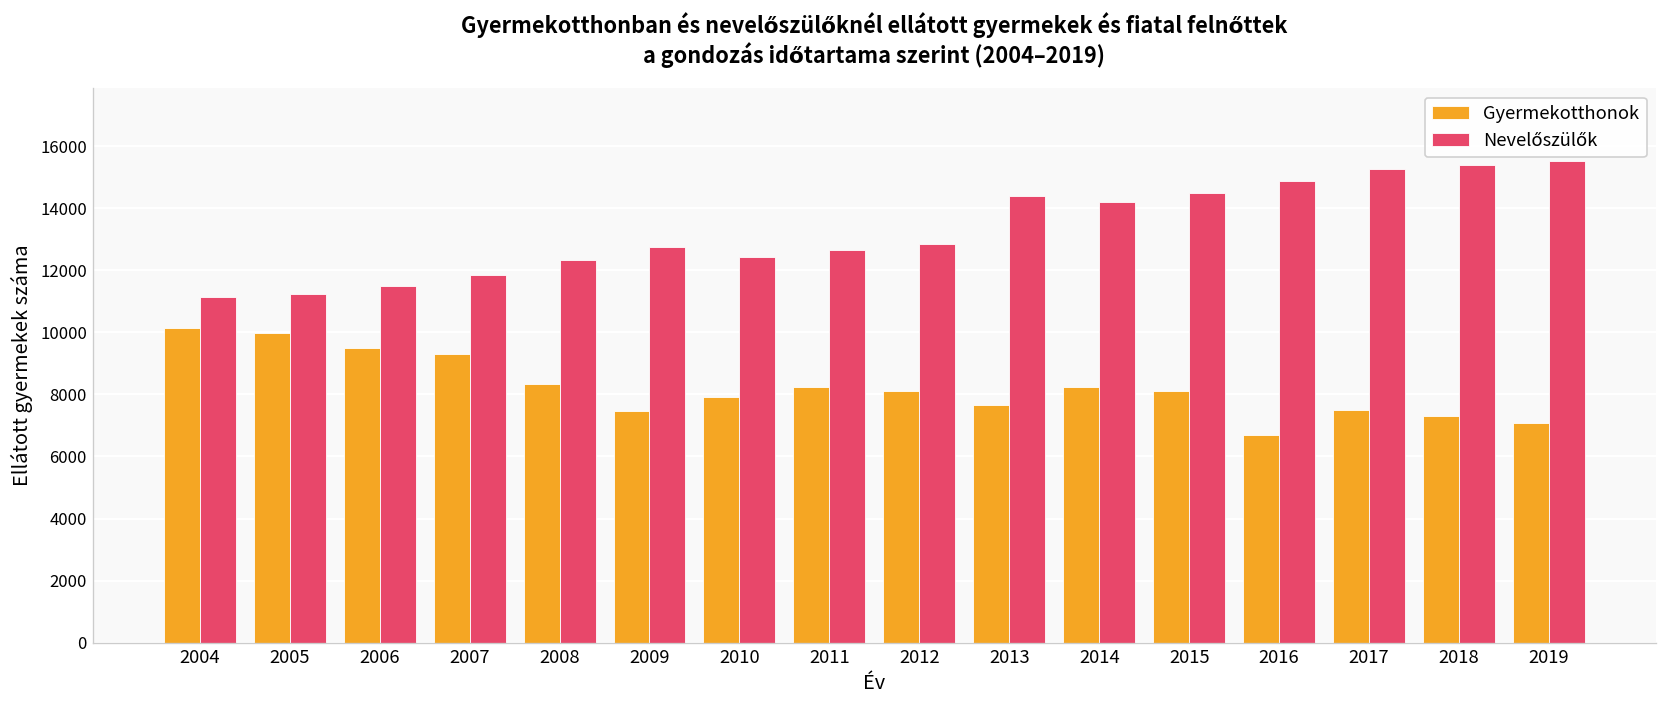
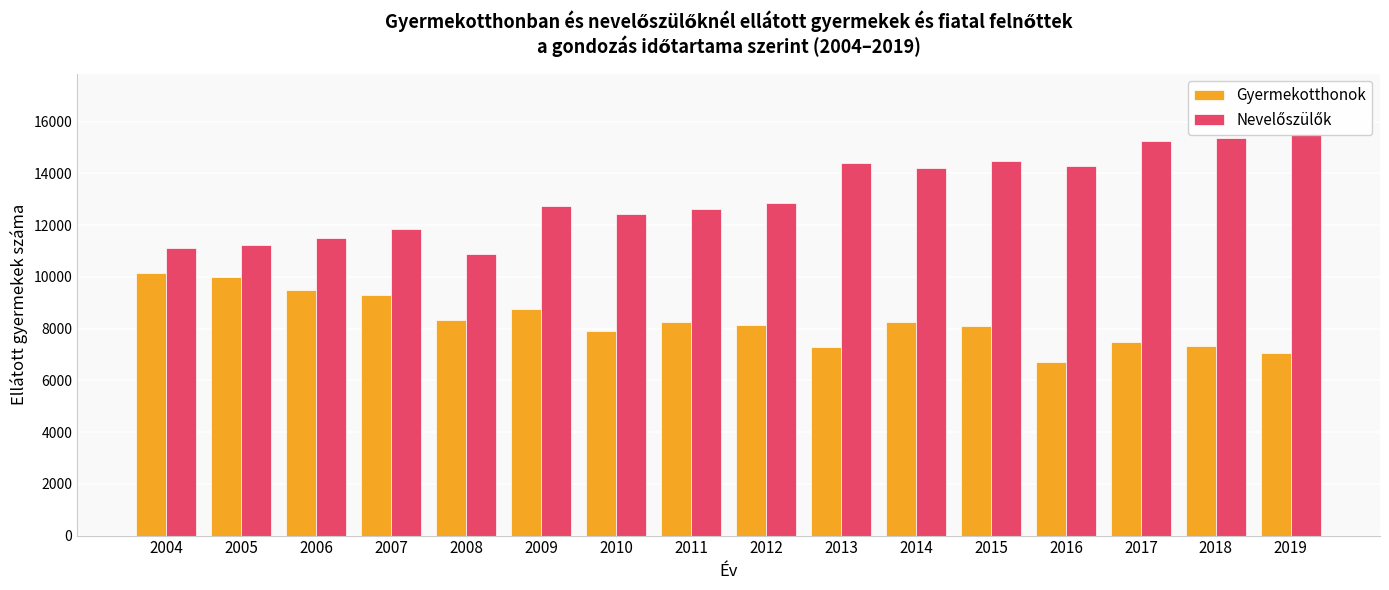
Nevelőszülők, 2008: 12300 -> 10900
Gyermekotthonok, 2009: 7500 -> 8800
Gyermekotthonok, 2013: 7700 -> 7300
Nevelőszülők, 2016: 14900 -> 14300
